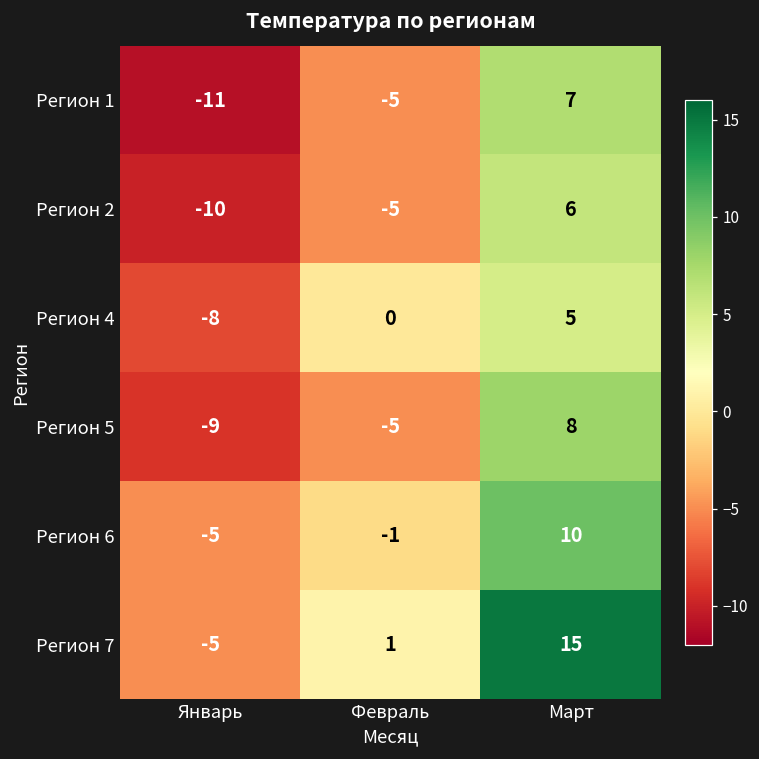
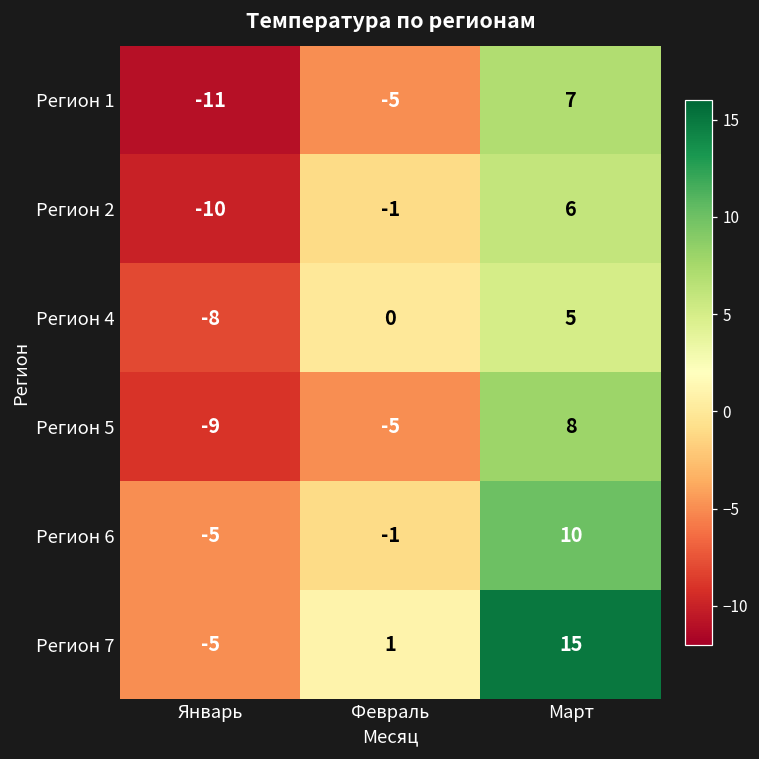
Регион 2, Февраль: -5 -> -1
